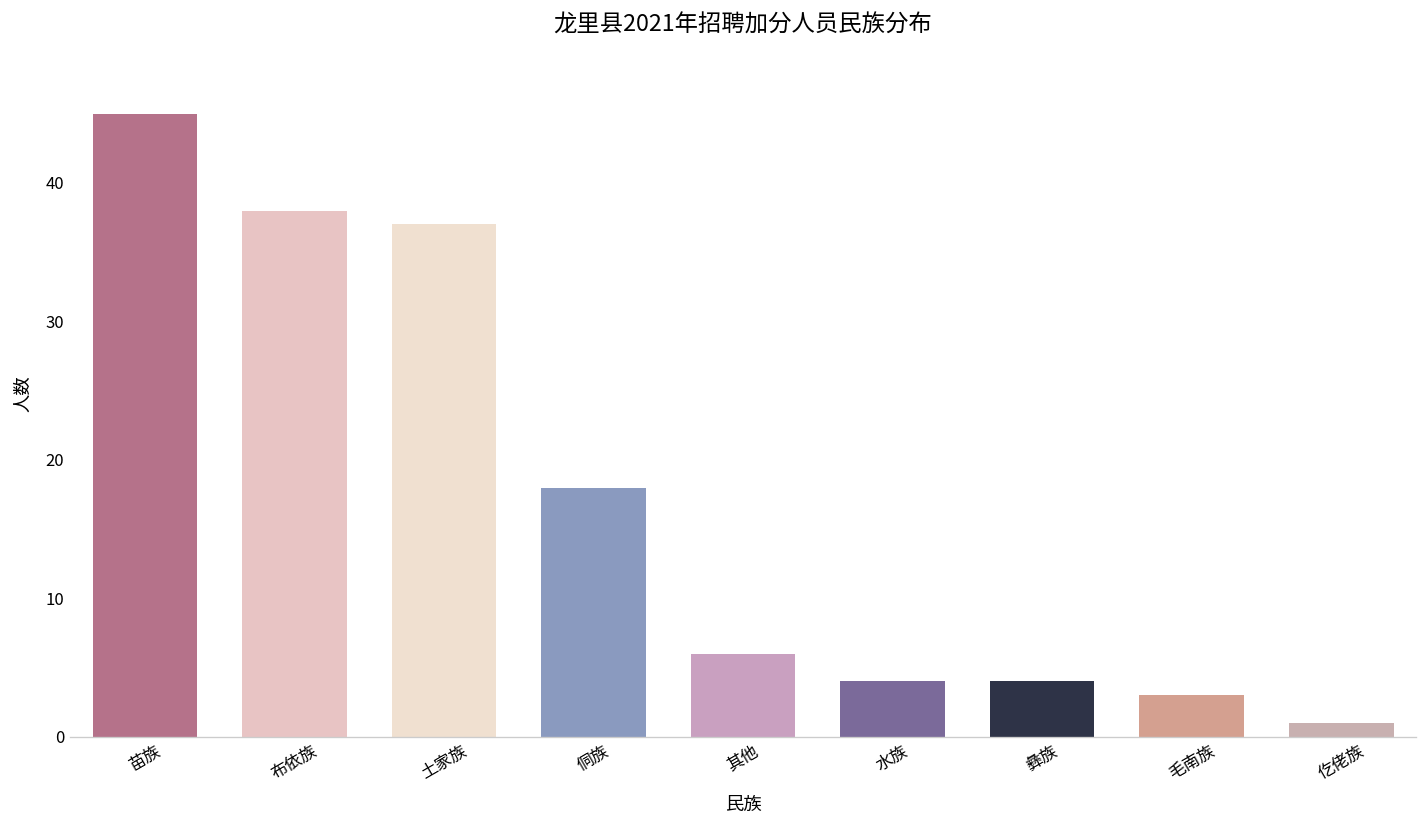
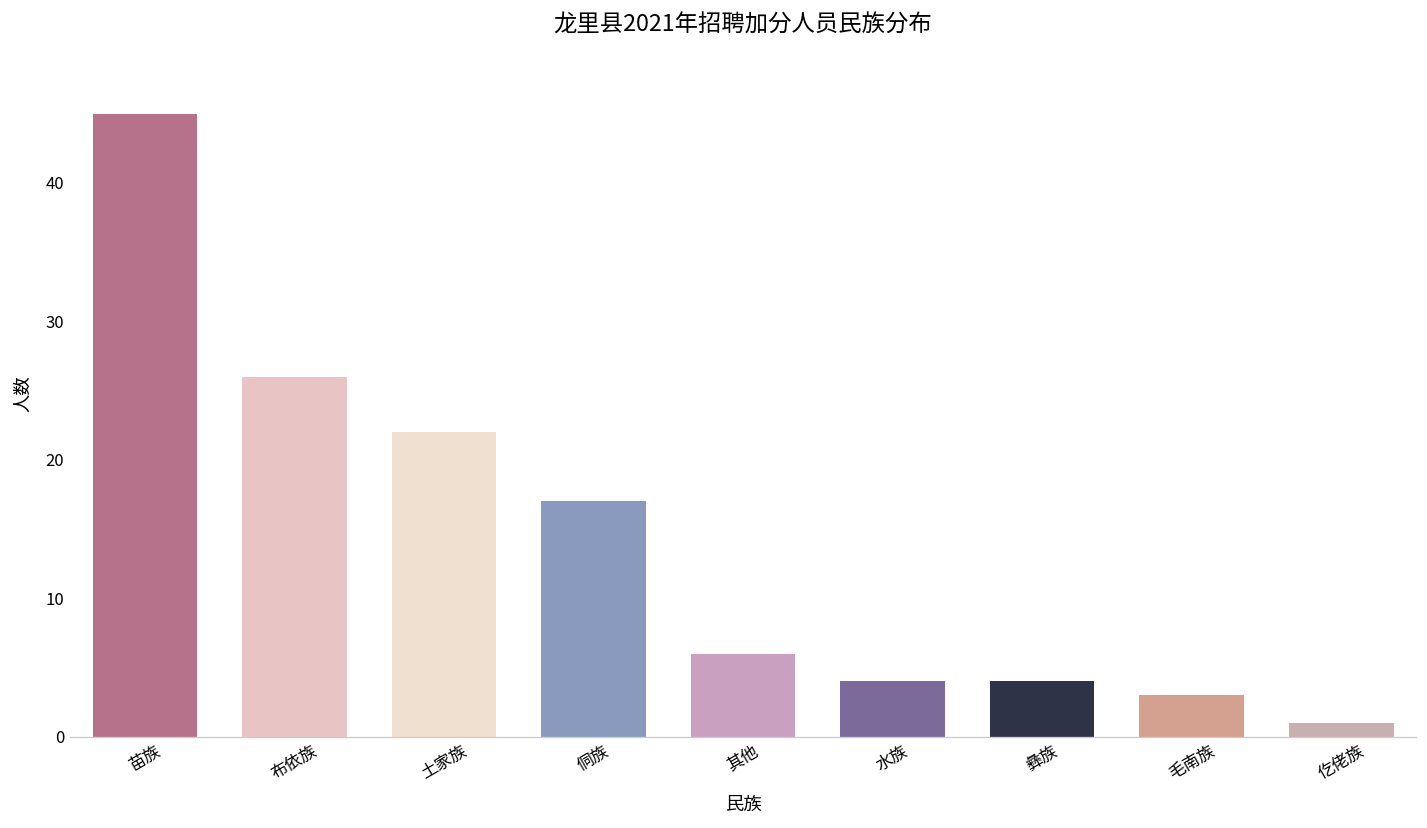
布依族: 38 -> 26
土家族: 37 -> 22
侗族: 18 -> 17
